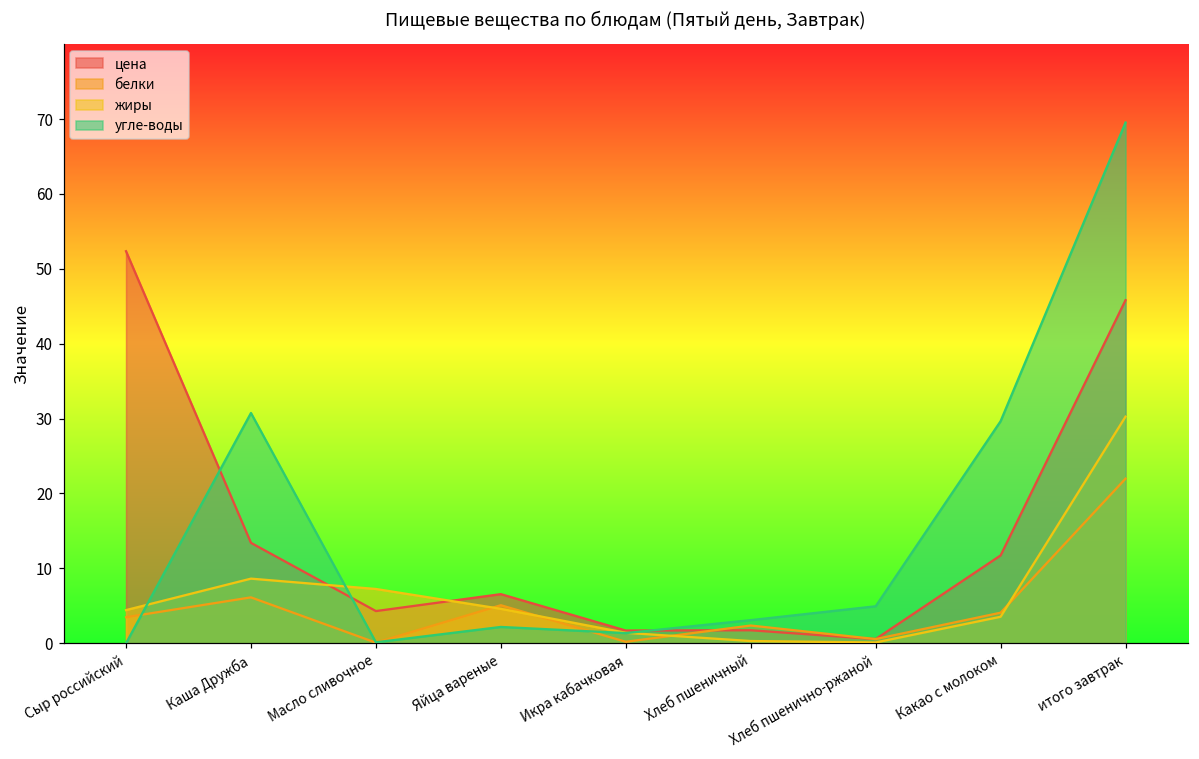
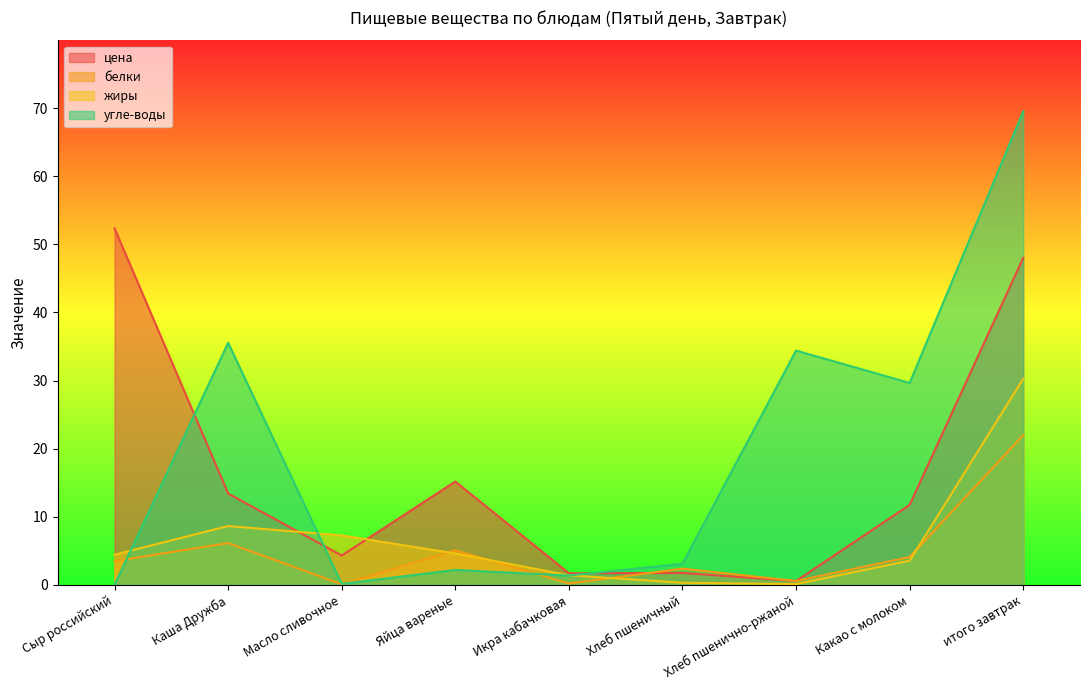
угле-воды, Каша Дружба: 31 -> 36
цена, Яйца вареные: 7 -> 15
угле-воды, Хлеб пшенично-ржаной: 5 -> 34
цена, итого завтрак: 46 -> 48
